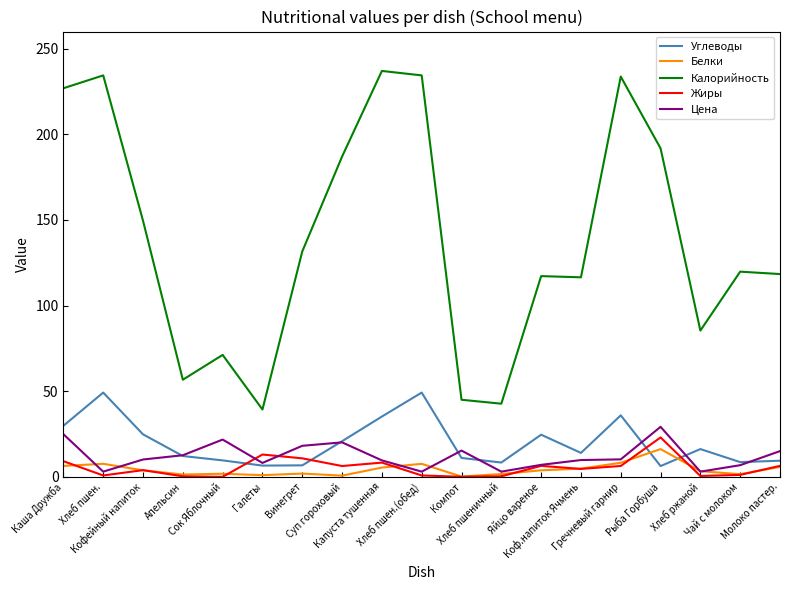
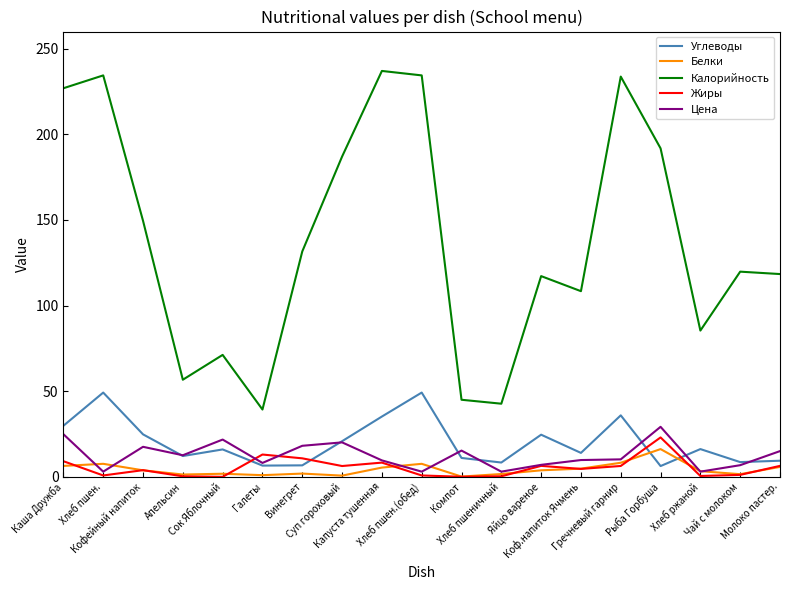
Цена, Кофейный напиток: 10 -> 18
Углеводы, Сок Яблочный: 10 -> 16
Калорийность, Коф.напиток Ячмень: 117 -> 108
